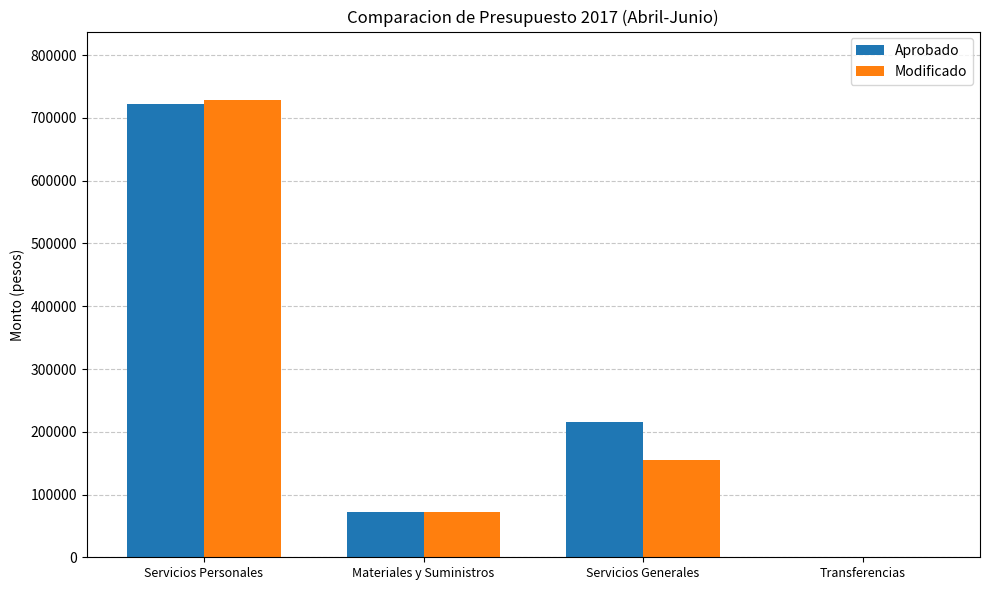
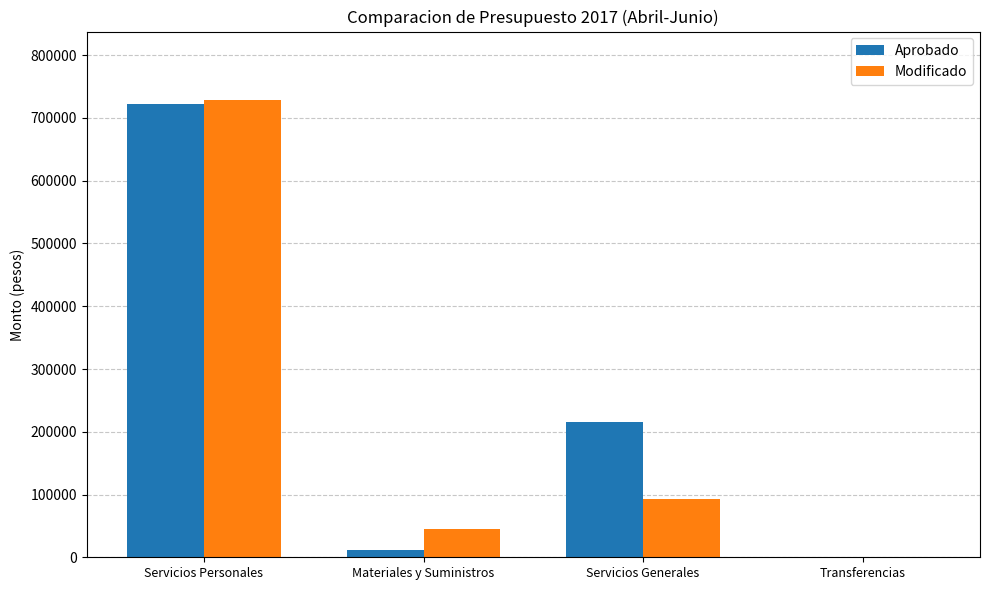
Aprobado, Materiales y Suministros: 70000 -> 10000
Modificado, Materiales y Suministros: 70000 -> 50000
Modificado, Servicios Generales: 160000 -> 90000
